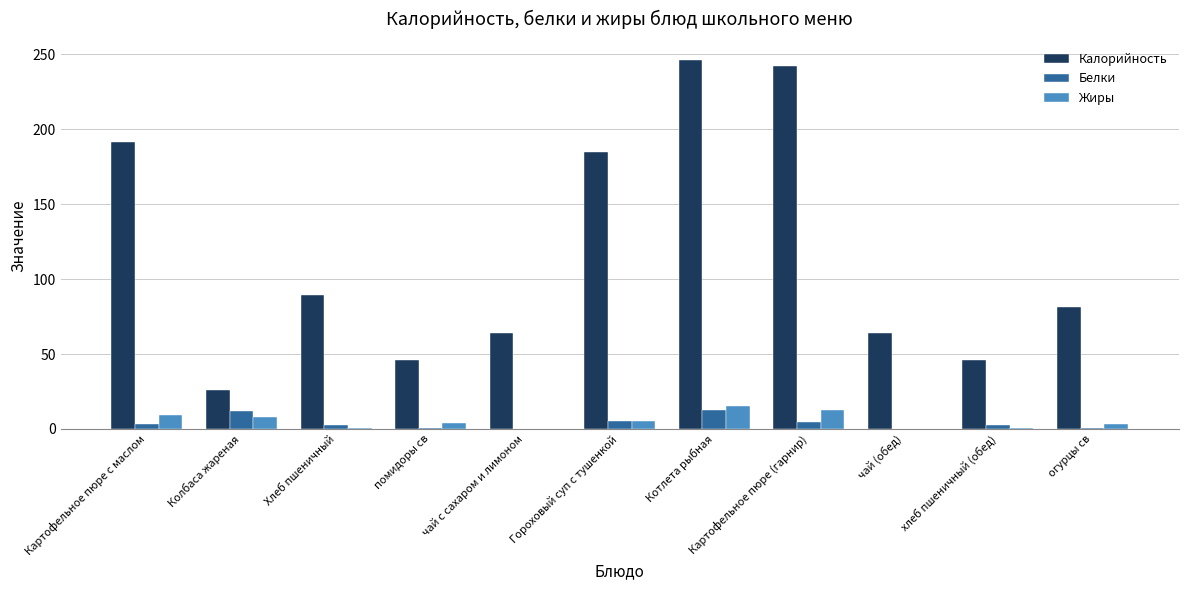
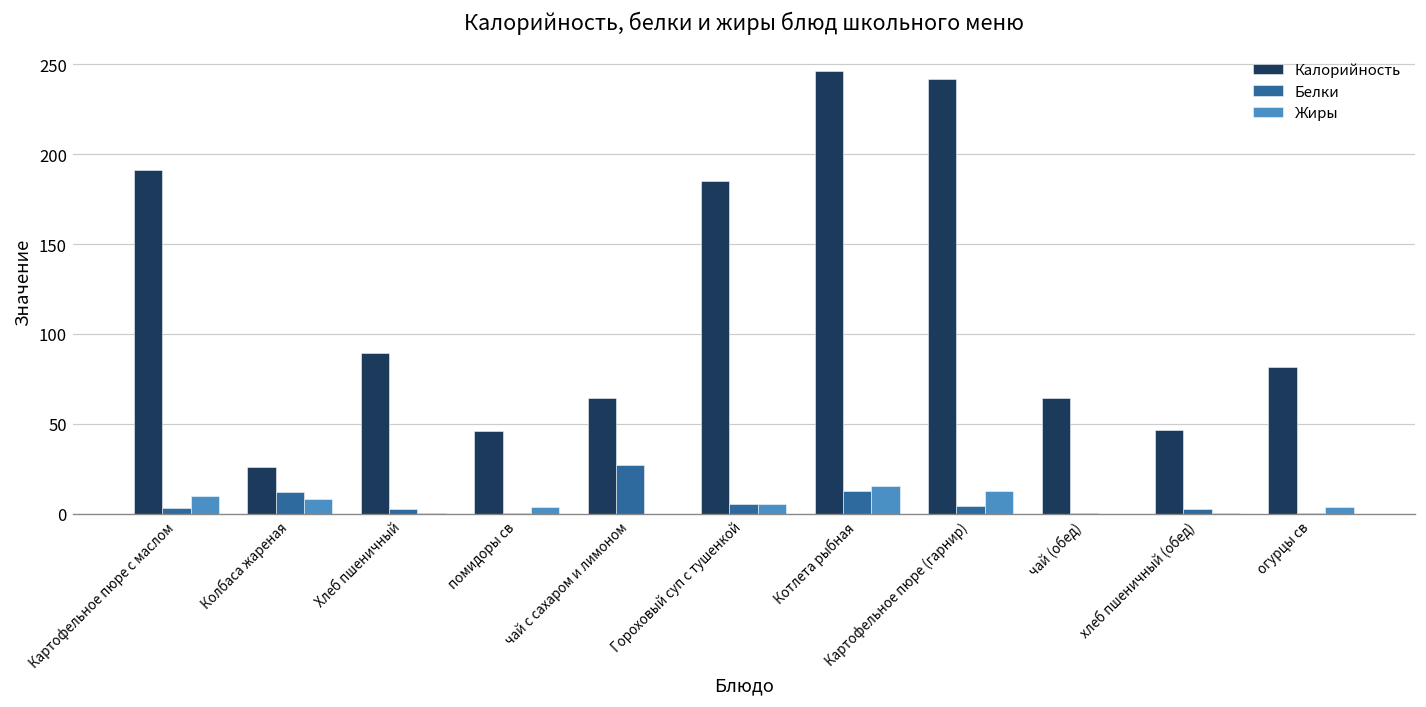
Белки, чай с сахаром и лимоном: 0 -> 27
